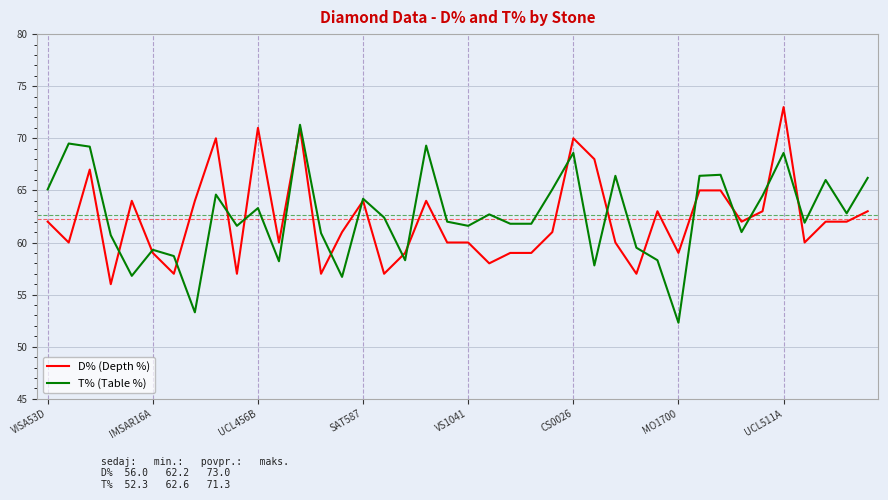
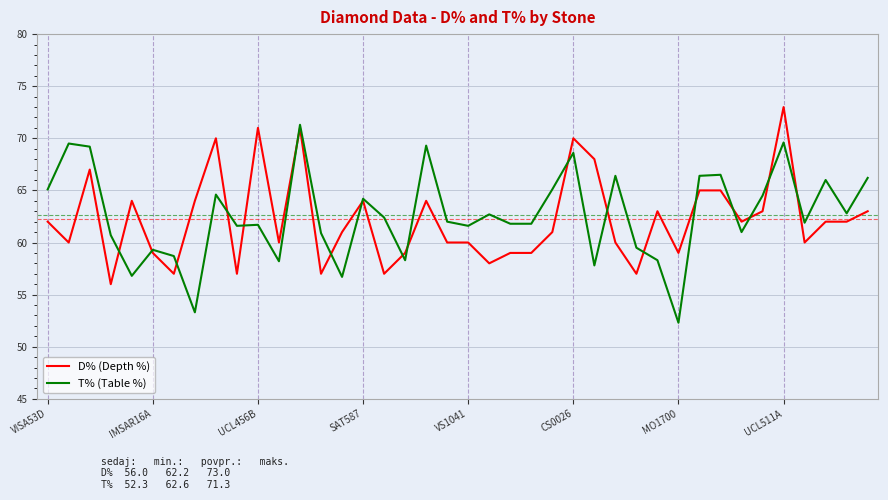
T% (Table %), UCL456B: 63.3 -> 61.7
T% (Table %), UCL511A: 68.6 -> 69.6
